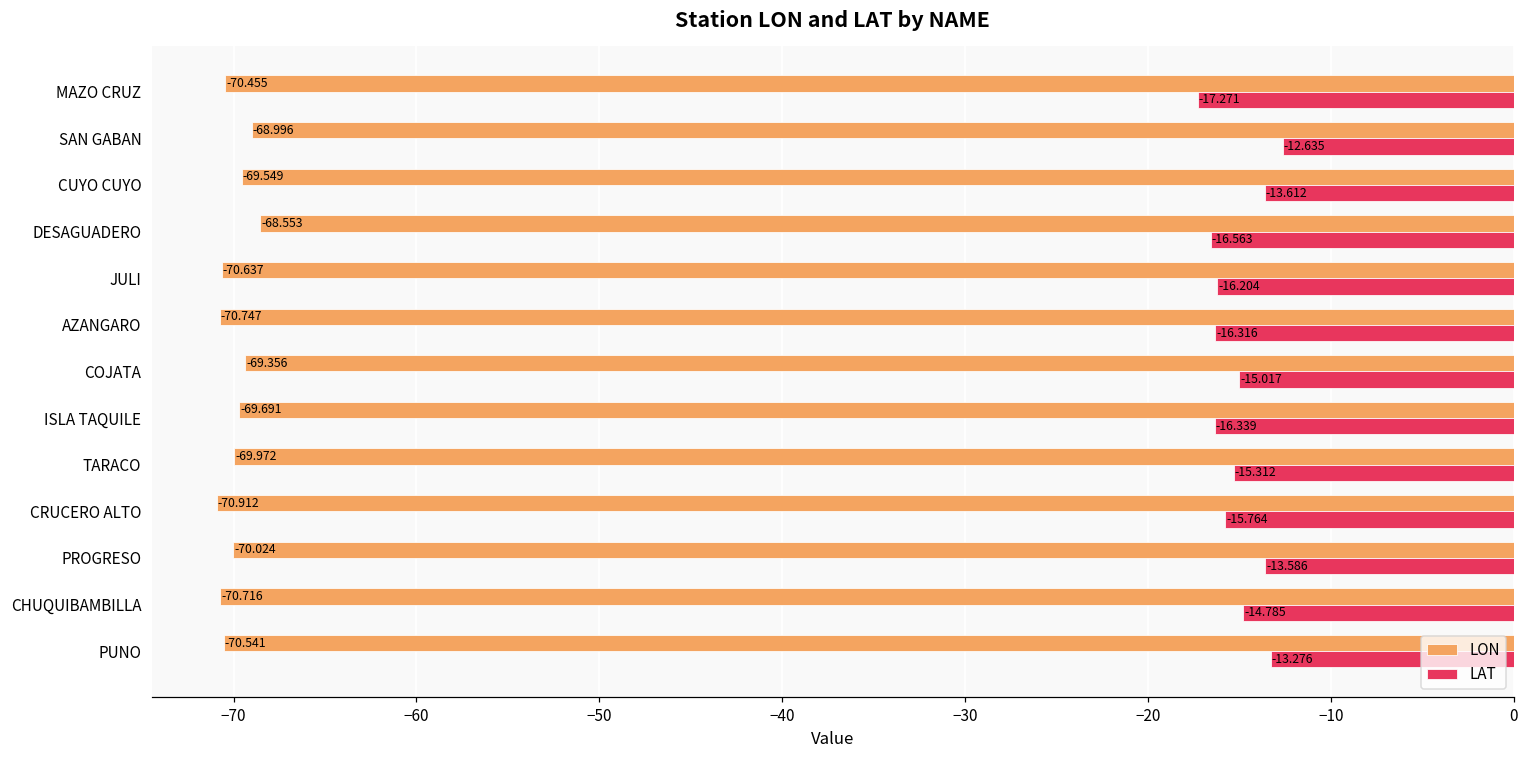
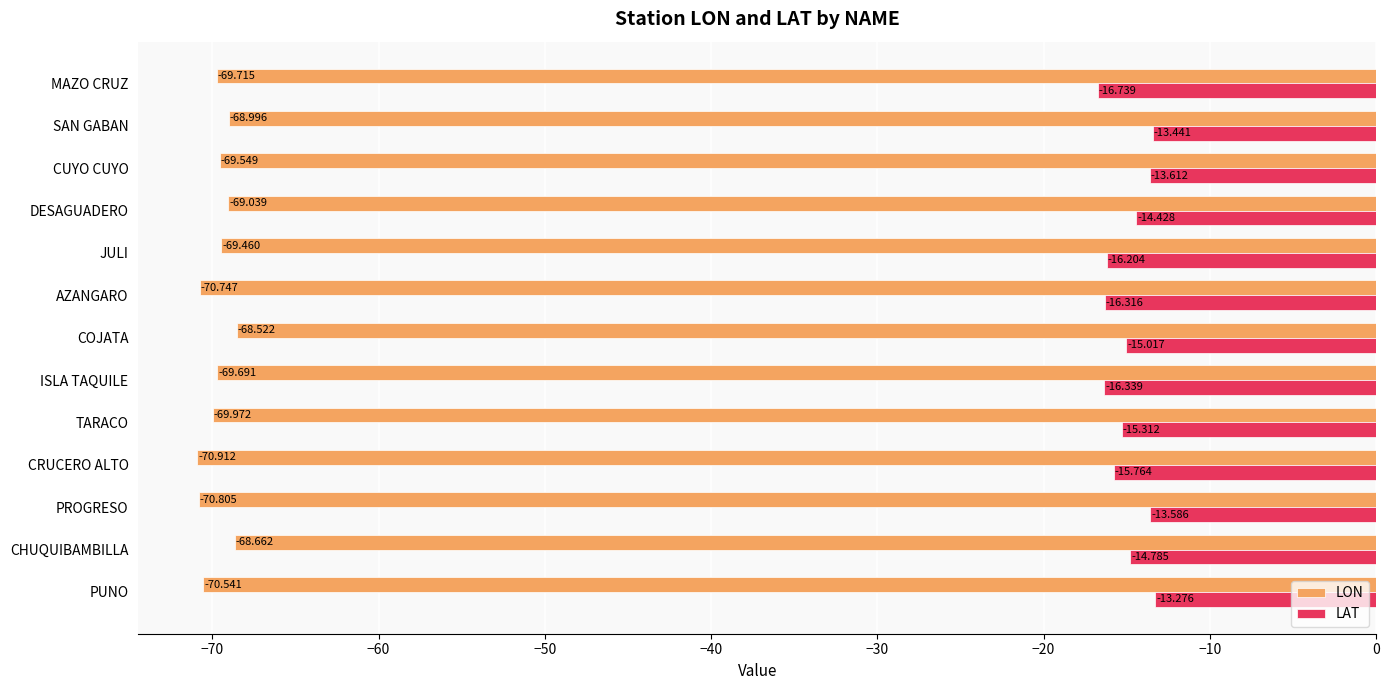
LON, MAZO CRUZ: -70.455 -> -69.715
LAT, MAZO CRUZ: -17.271 -> -16.739
LAT, SAN GABAN: -12.635 -> -13.441
LON, DESAGUADERO: -68.553 -> -69.039
LAT, DESAGUADERO: -16.563 -> -14.428
LON, JULI: -70.637 -> -69.460
LON, COJATA: -69.356 -> -68.522
LON, PROGRESO: -70.024 -> -70.805
LON, CHUQUIBAMBILLA: -70.716 -> -68.662
